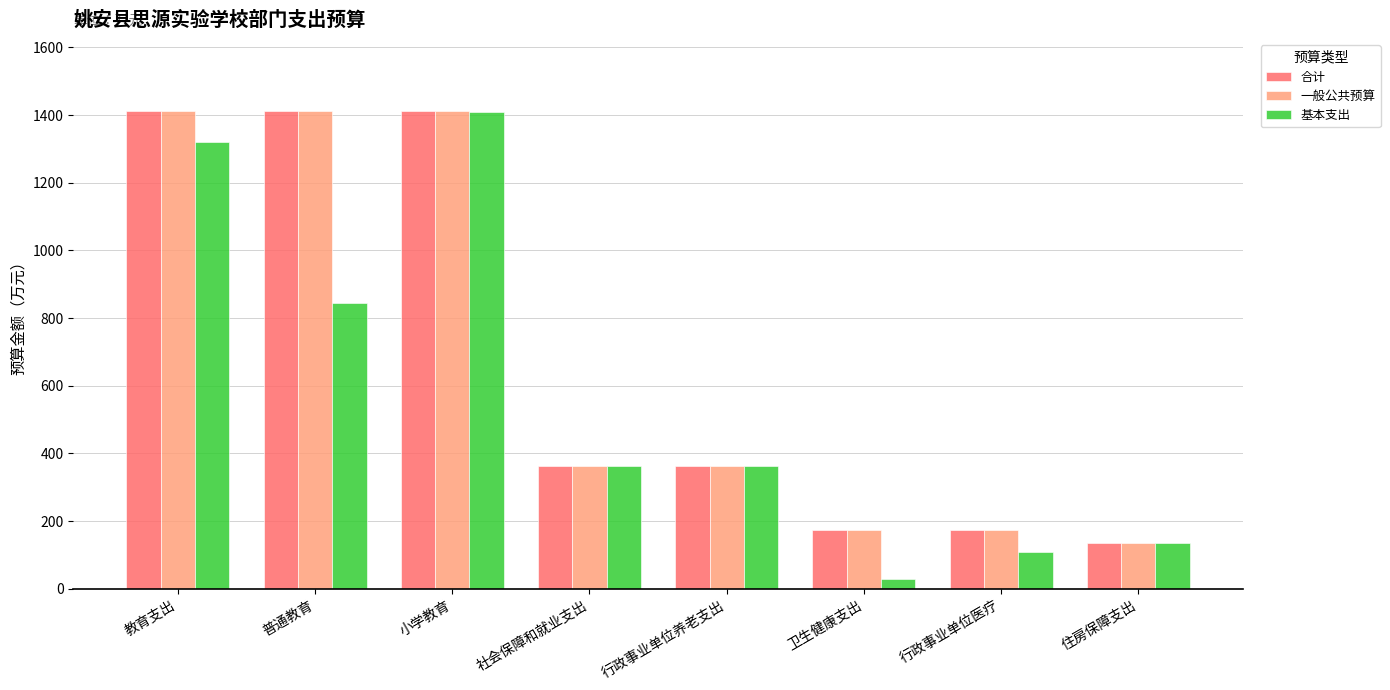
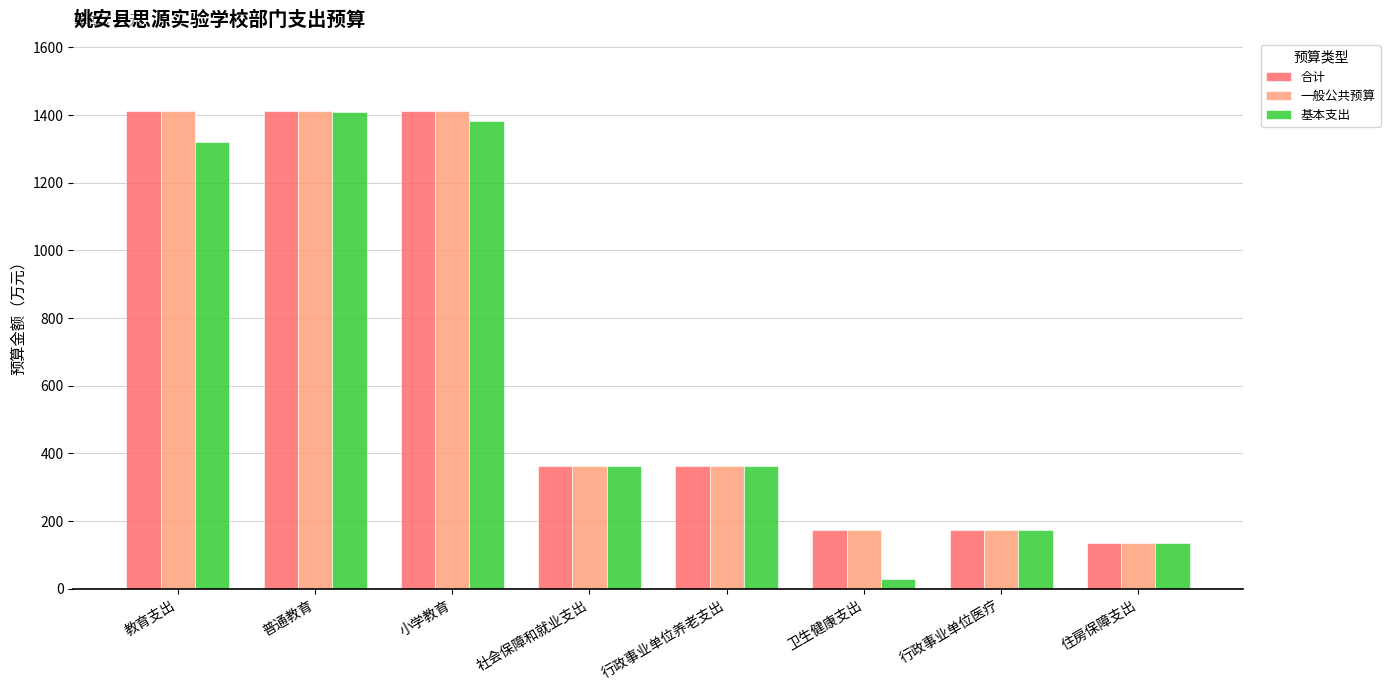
基本支出, 普通教育: 850 -> 1410
基本支出, 小学教育: 1410 -> 1380
基本支出, 行政事业单位医疗: 110 -> 170
